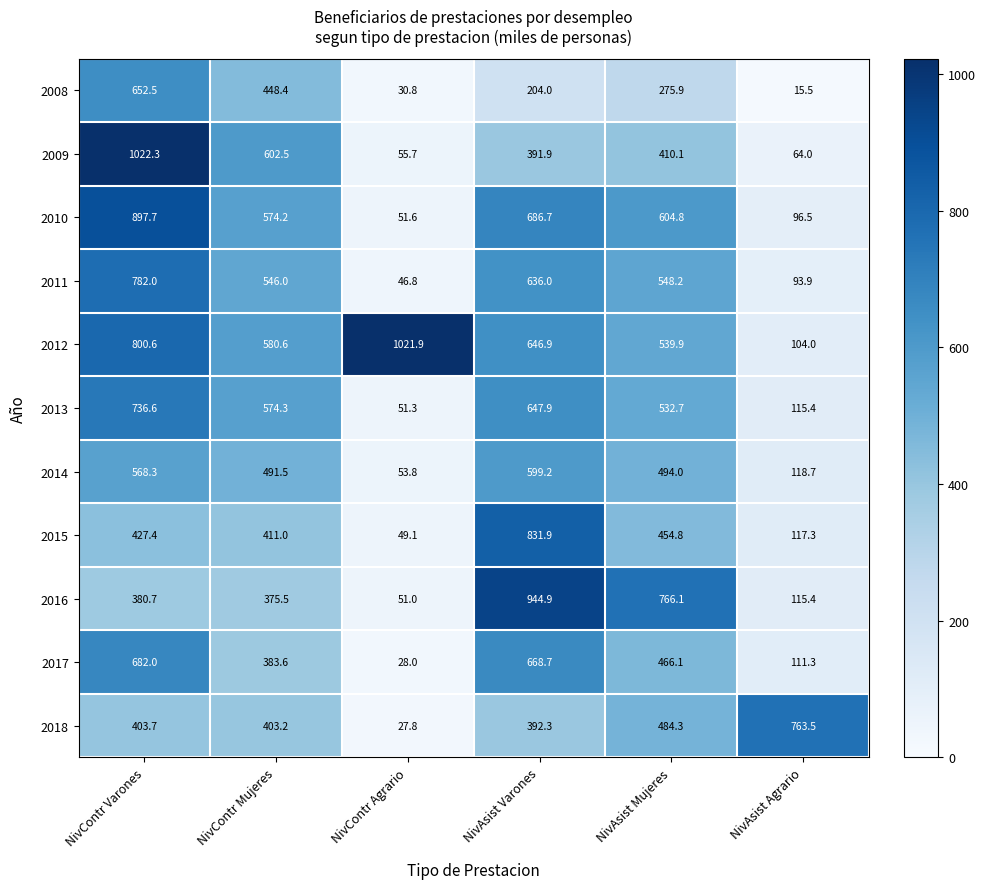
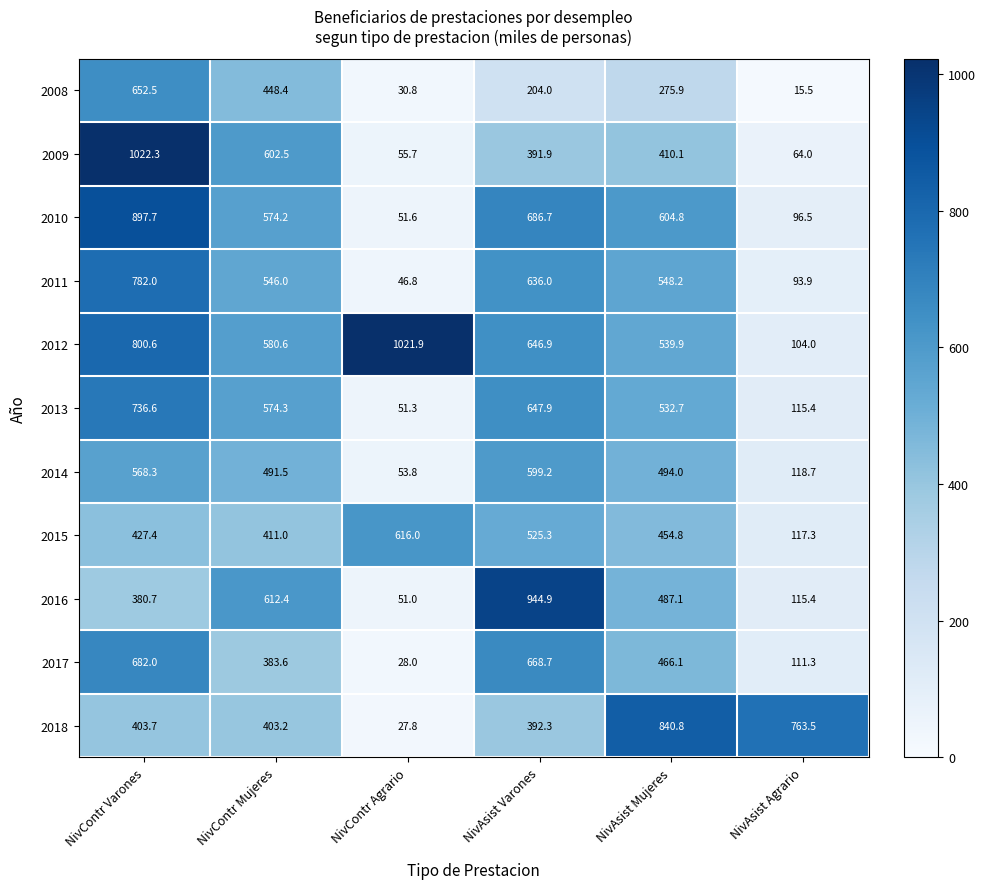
2015, NivContr Agrario: 49.1 -> 616.0
2015, NivAsist Varones: 831.9 -> 525.3
2016, NivContr Mujeres: 375.5 -> 612.4
2016, NivAsist Mujeres: 766.1 -> 487.1
2018, NivAsist Mujeres: 484.3 -> 840.8
